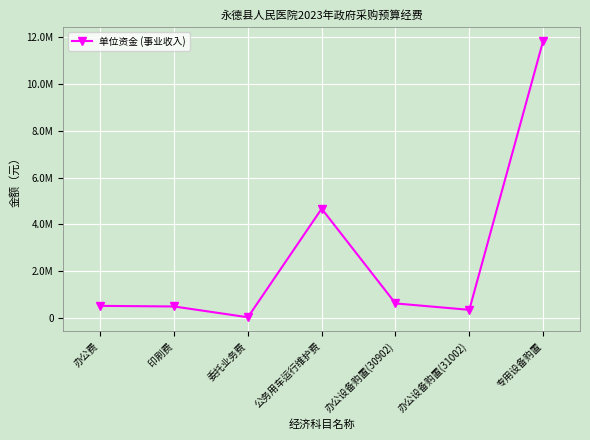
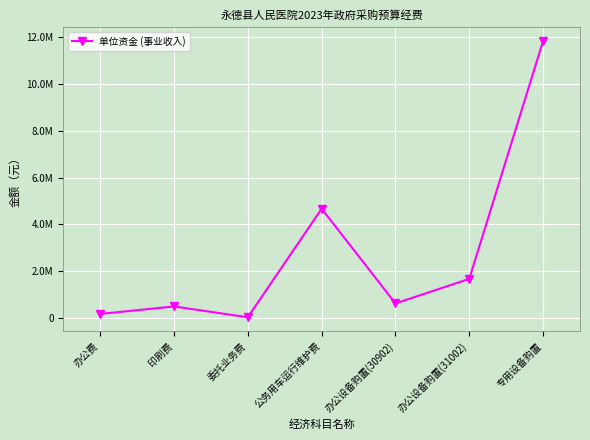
办公费: 500000 -> 200000
办公设备购置(31002): 300000 -> 1700000
